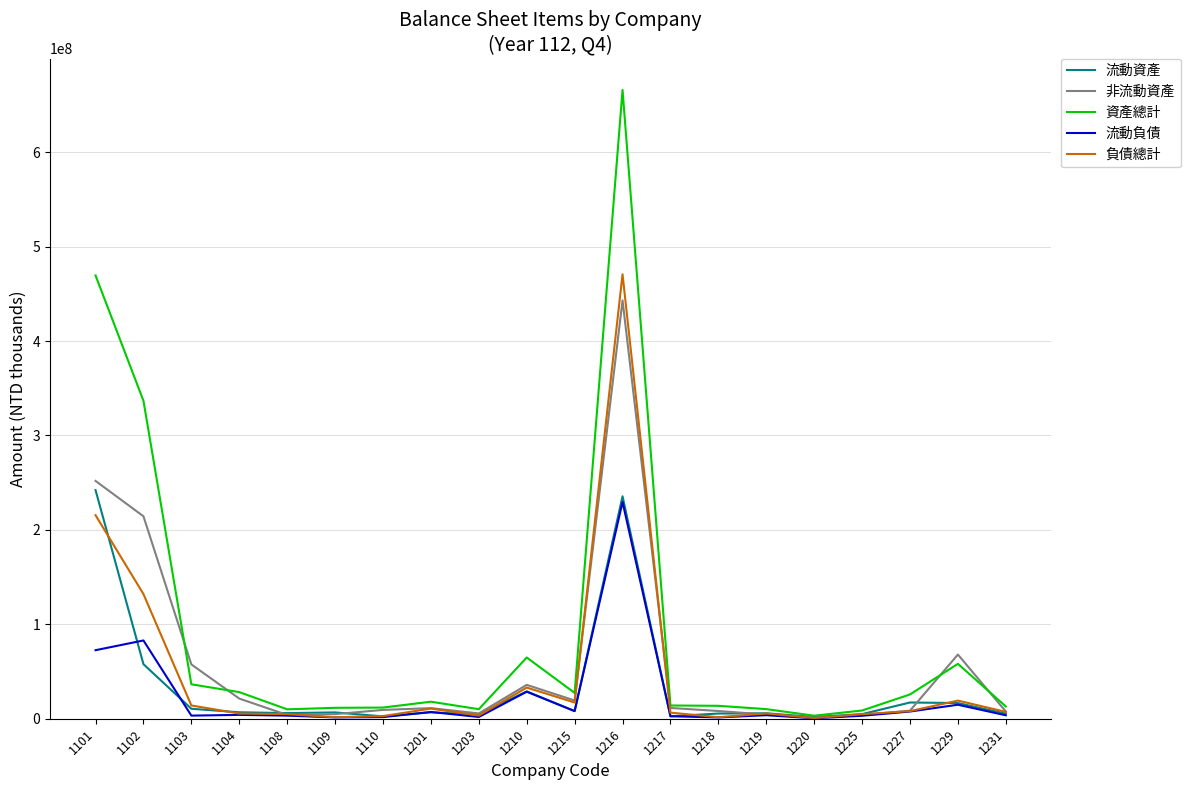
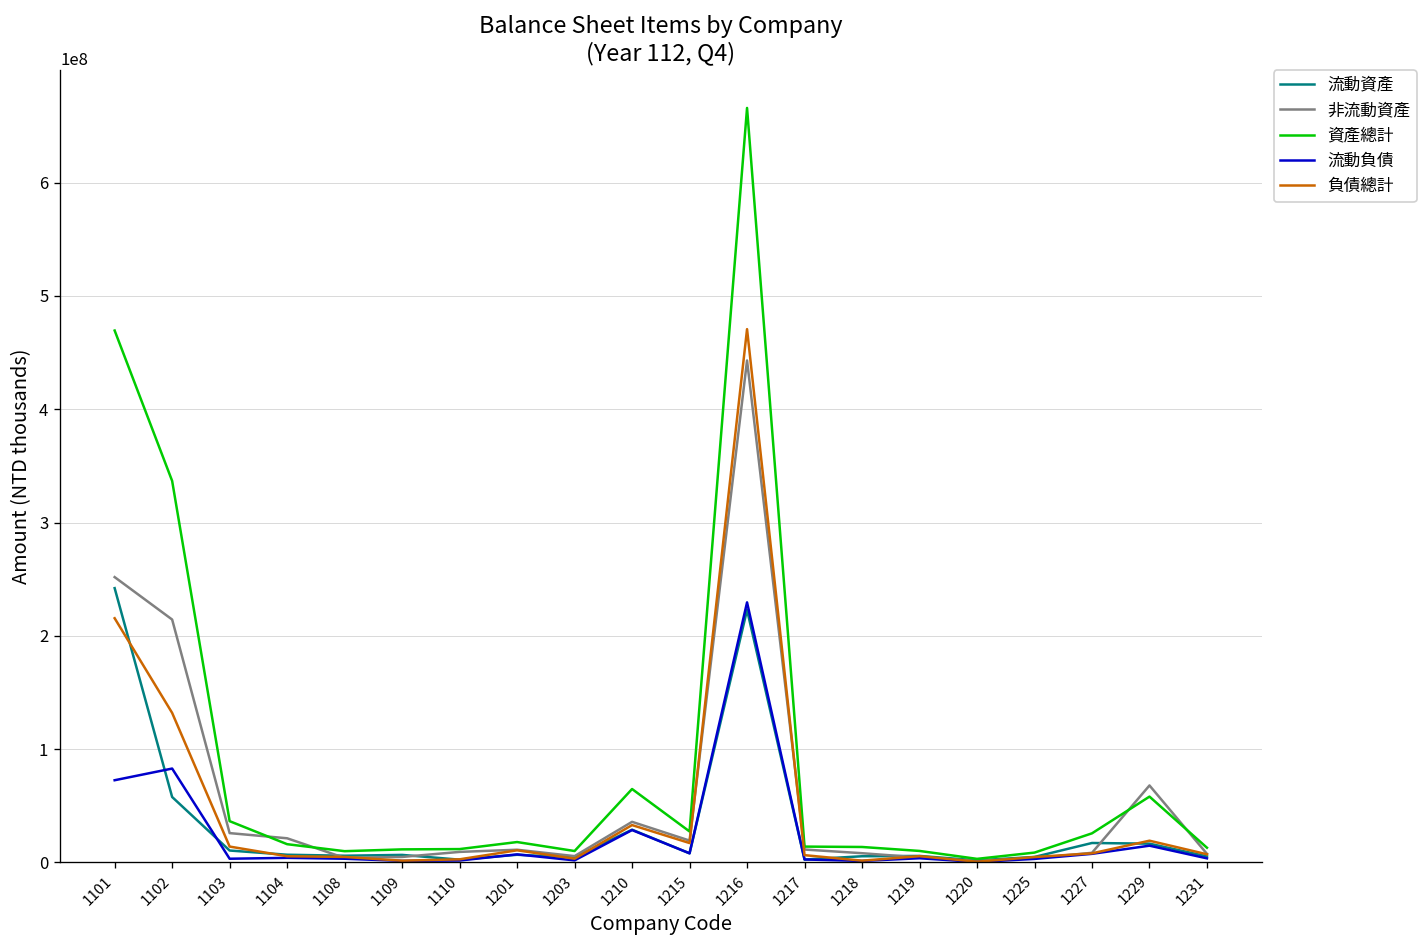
非流動資產, 1103: 60000000 -> 30000000
資產總計, 1104: 30000000 -> 20000000
流動資產, 1216: 240000000 -> 220000000
